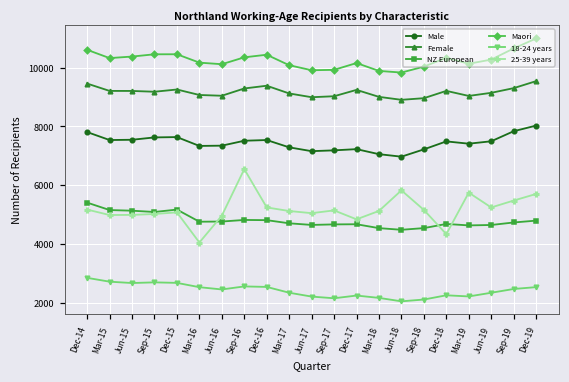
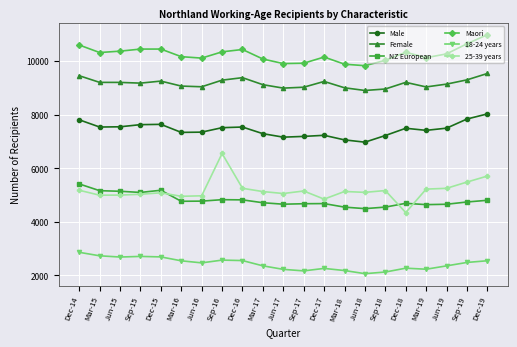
25-39 years, Mar-16: 4100 -> 5000
25-39 years, Jun-18: 5800 -> 5100
25-39 years, Mar-19: 5800 -> 5200
